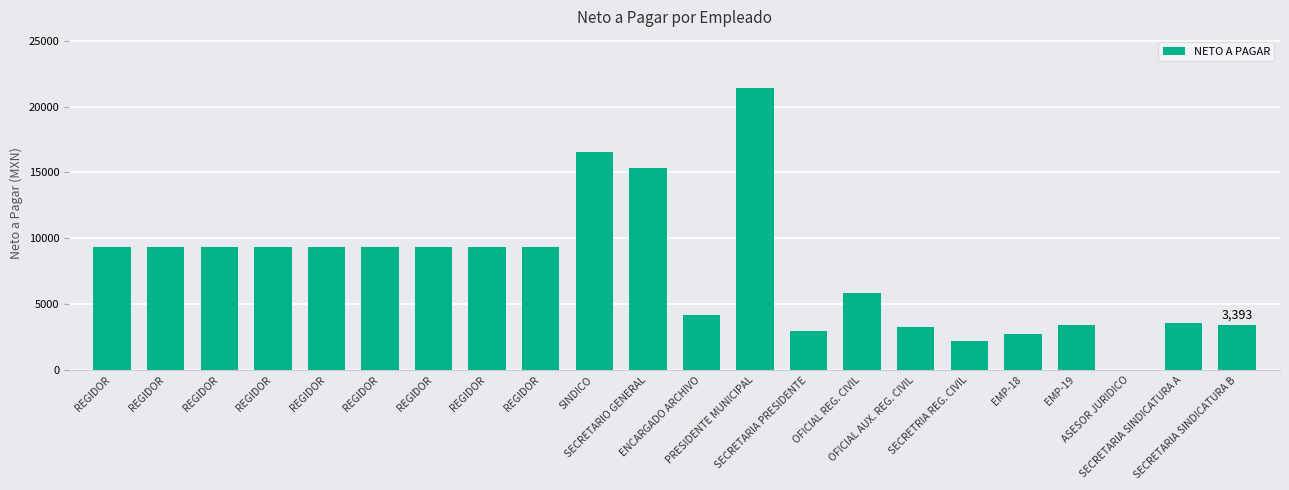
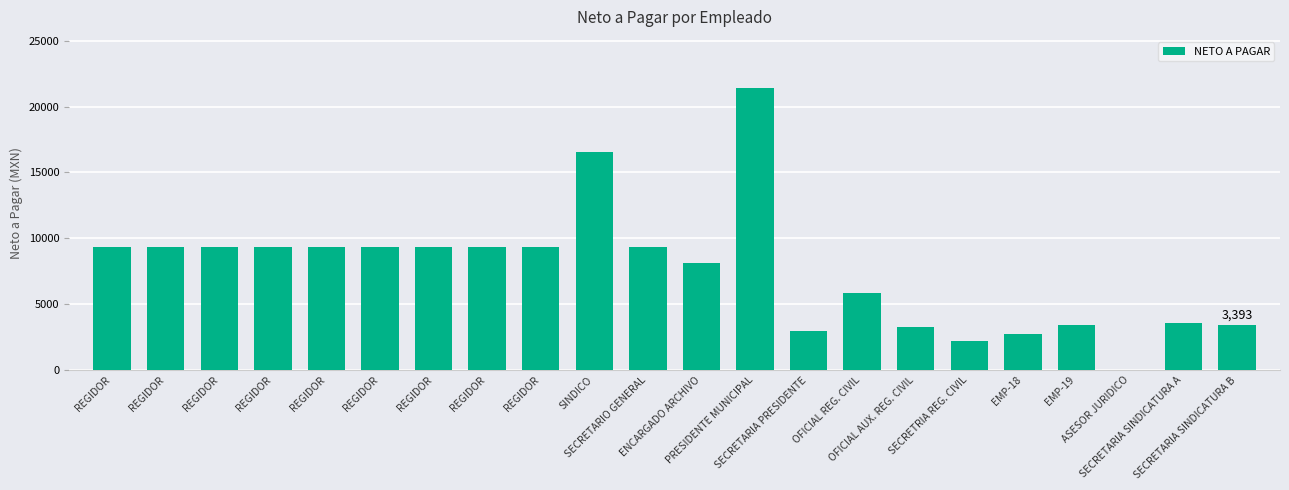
SECRETARIO GENERAL: 15300 -> 9400
ENCARGADO ARCHIVO: 4200 -> 8100
